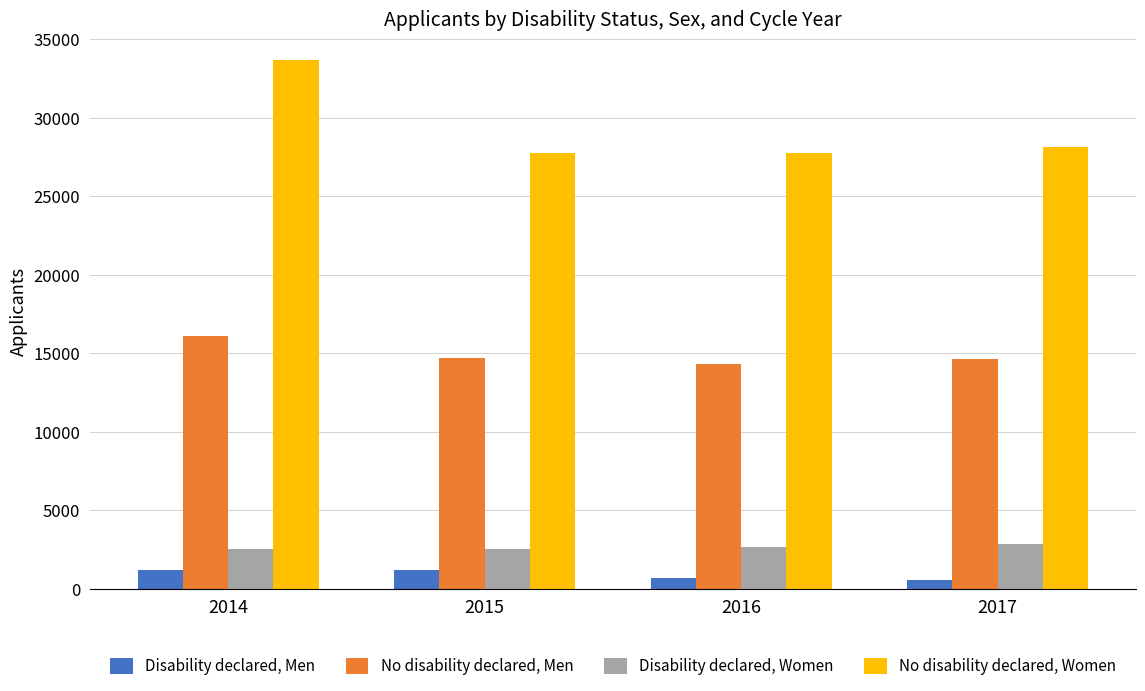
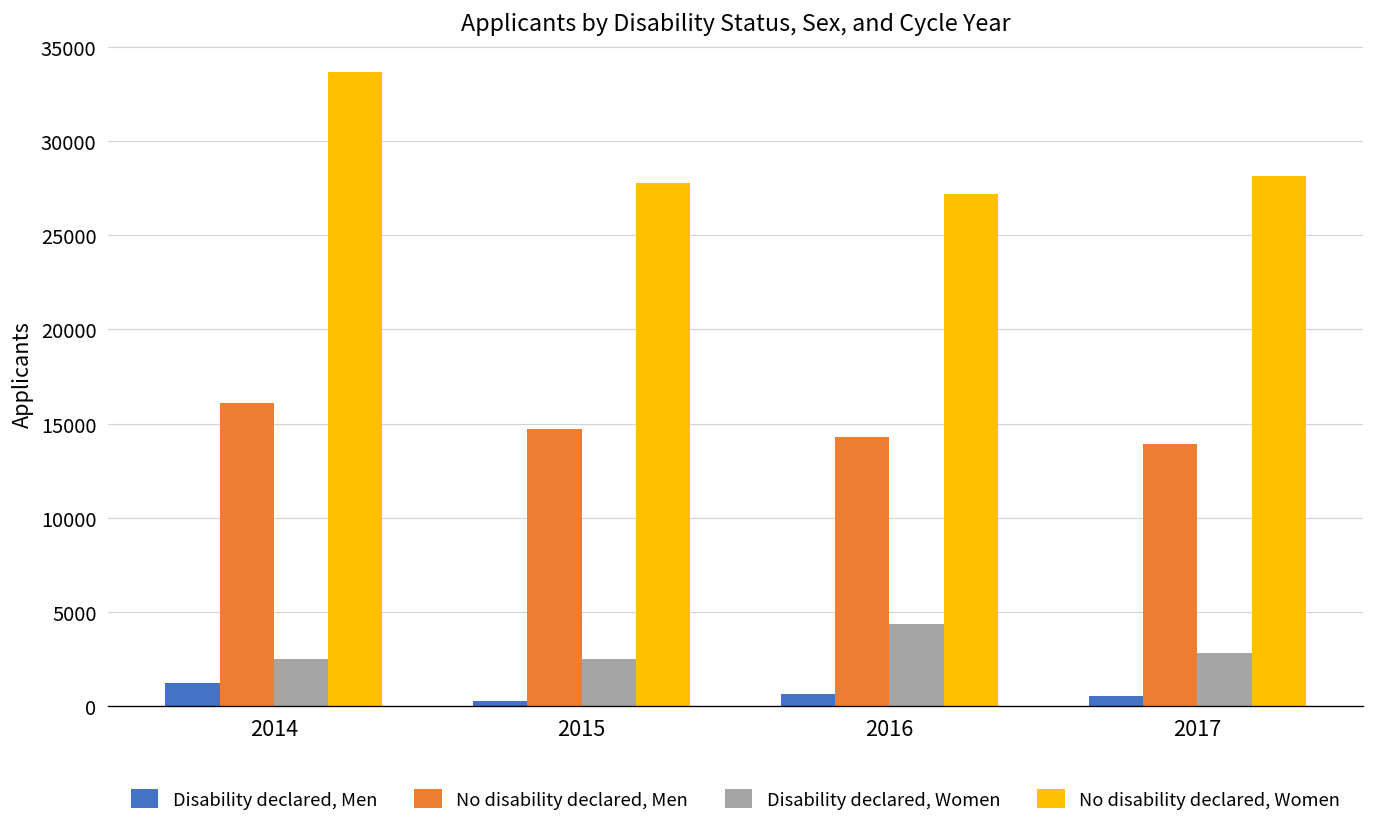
Disability declared, Men, 2015: 1200 -> 300
Disability declared, Women, 2016: 2700 -> 4400
No disability declared, Women, 2016: 27800 -> 27200
No disability declared, Men, 2017: 14600 -> 13900
